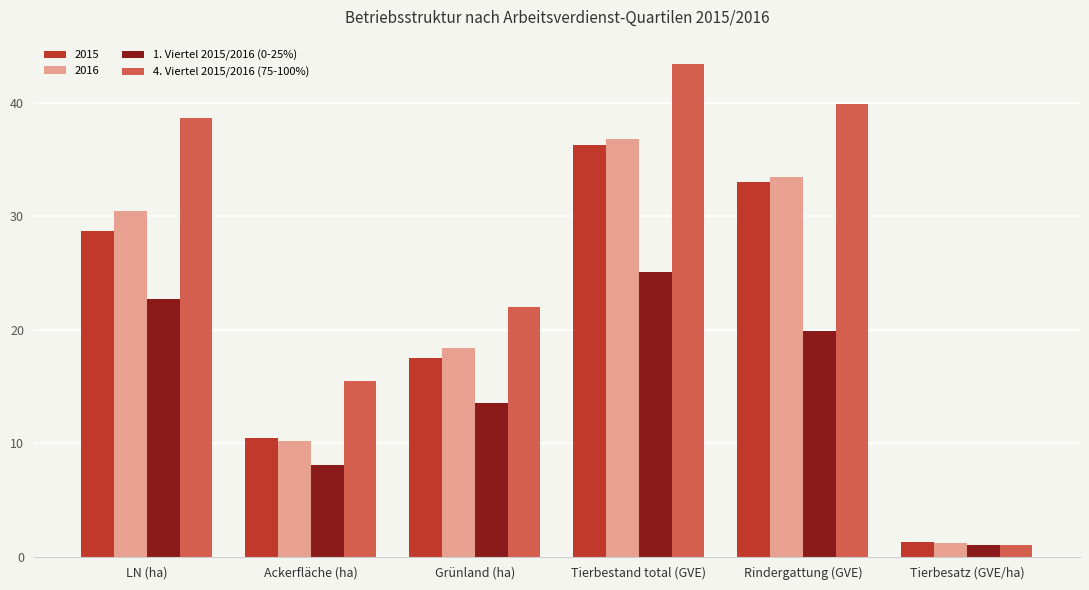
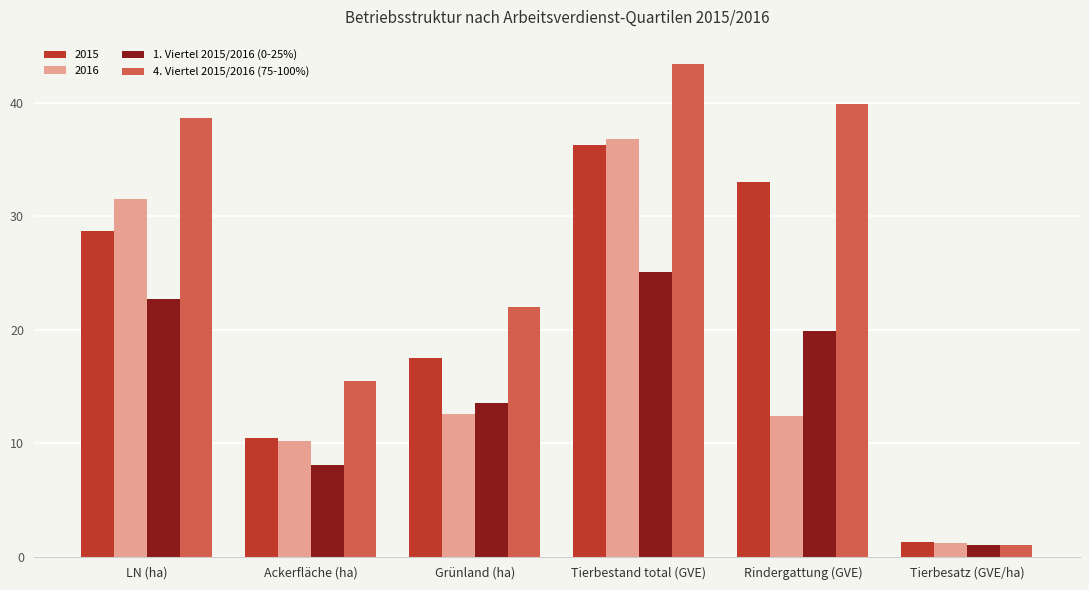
2016, LN (ha): 30.5 -> 31.5
2016, Grünland (ha): 18.4 -> 12.6
2016, Rindergattung (GVE): 33.5 -> 12.4
